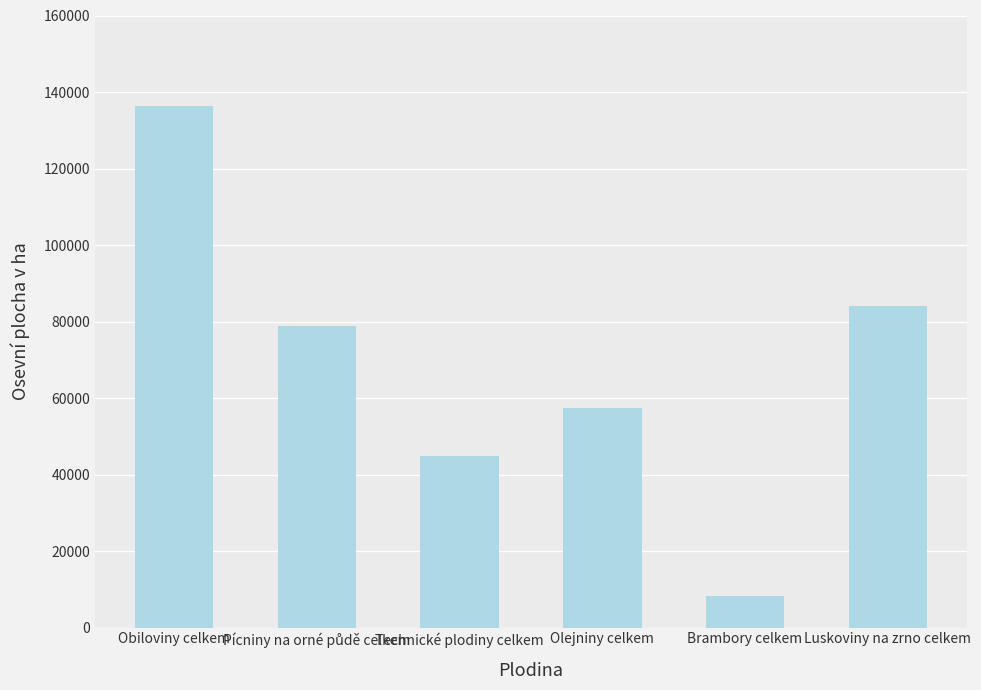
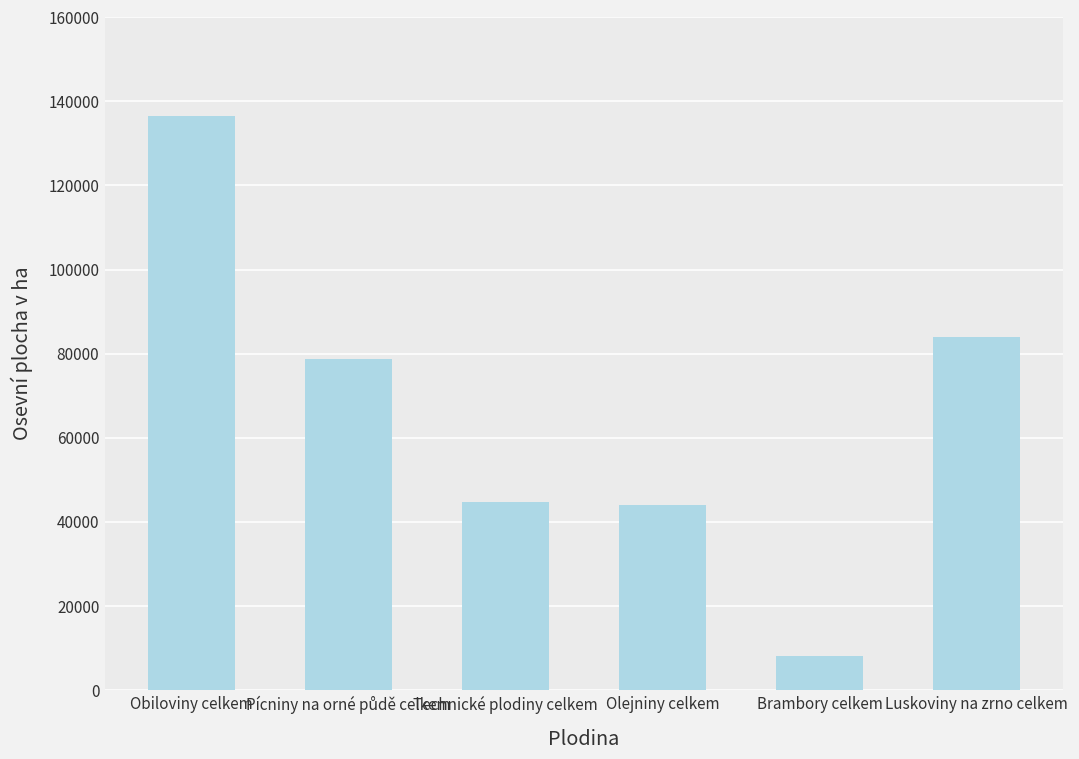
Olejniny celkem: 57000 -> 44000
